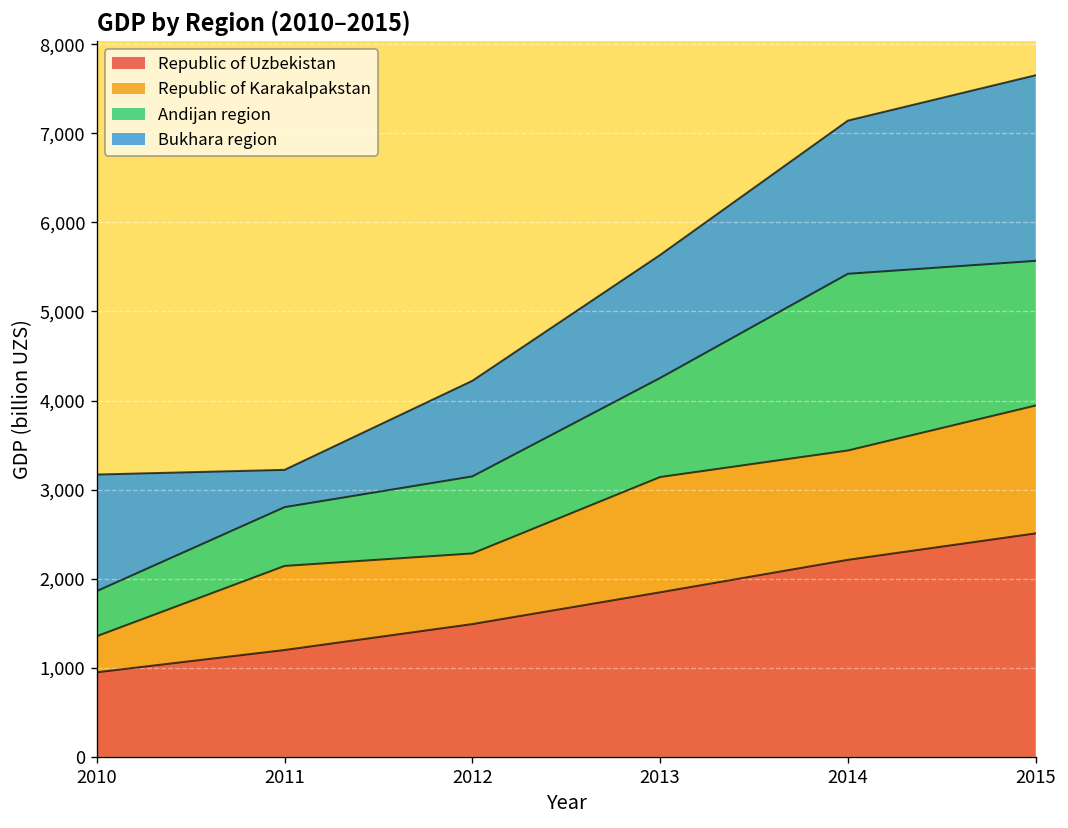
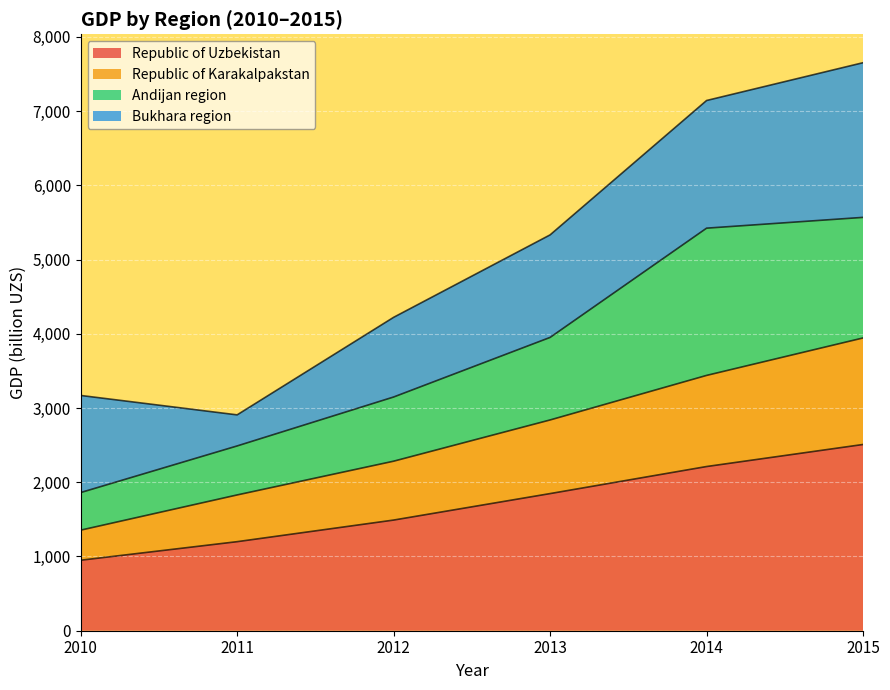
Republic of Karakalpakstan, 2011: 900 -> 600
Republic of Karakalpakstan, 2013: 1,300 -> 1,000
